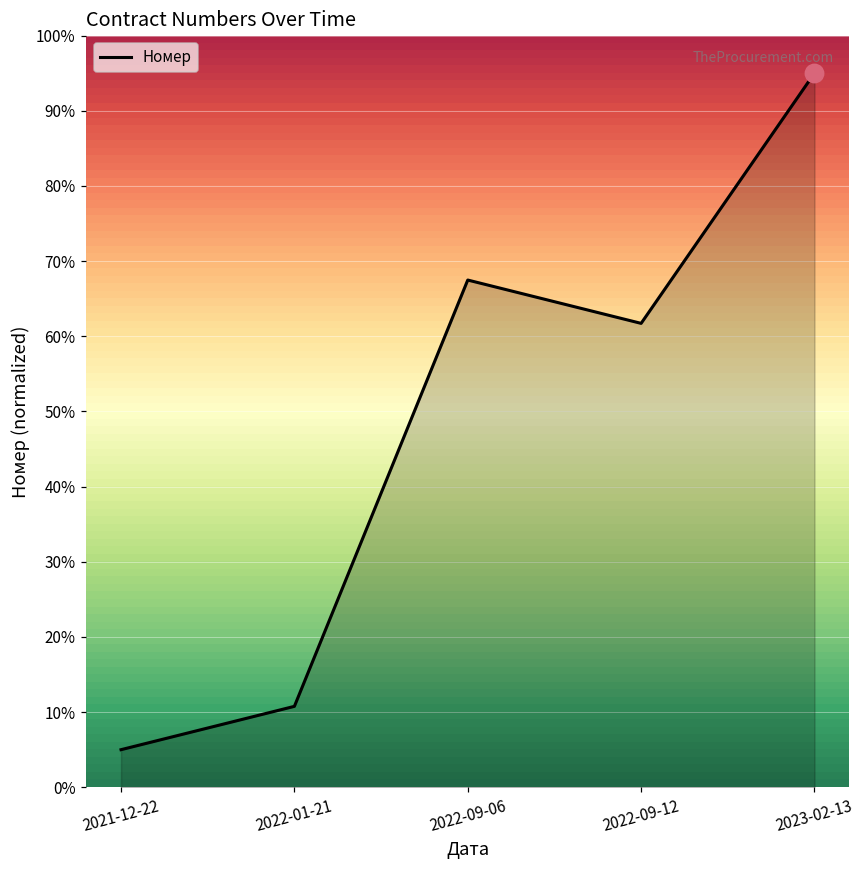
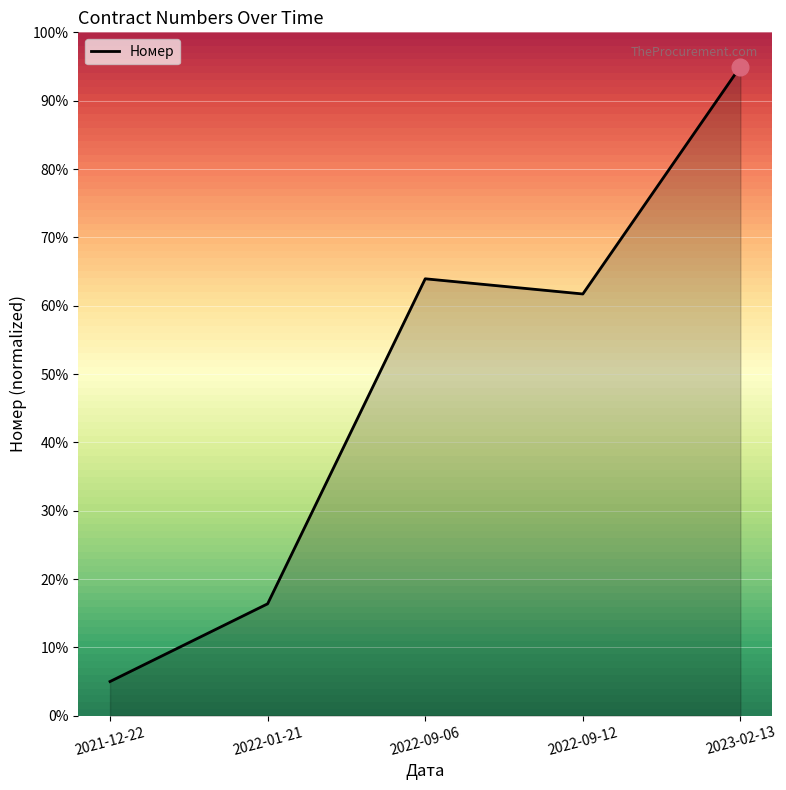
Номер, 2022-01-21: 11% -> 16%
Номер, 2022-09-06: 67% -> 64%
